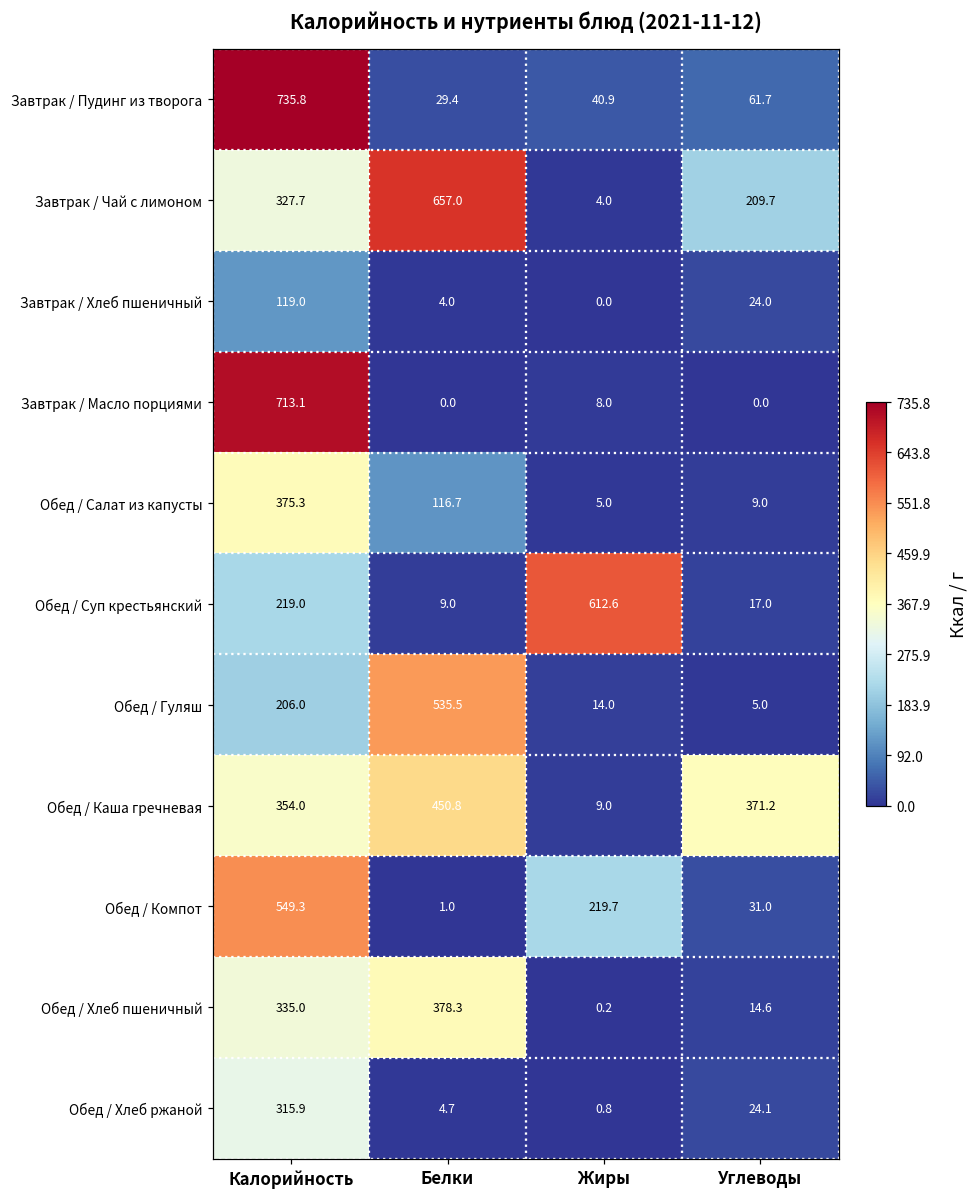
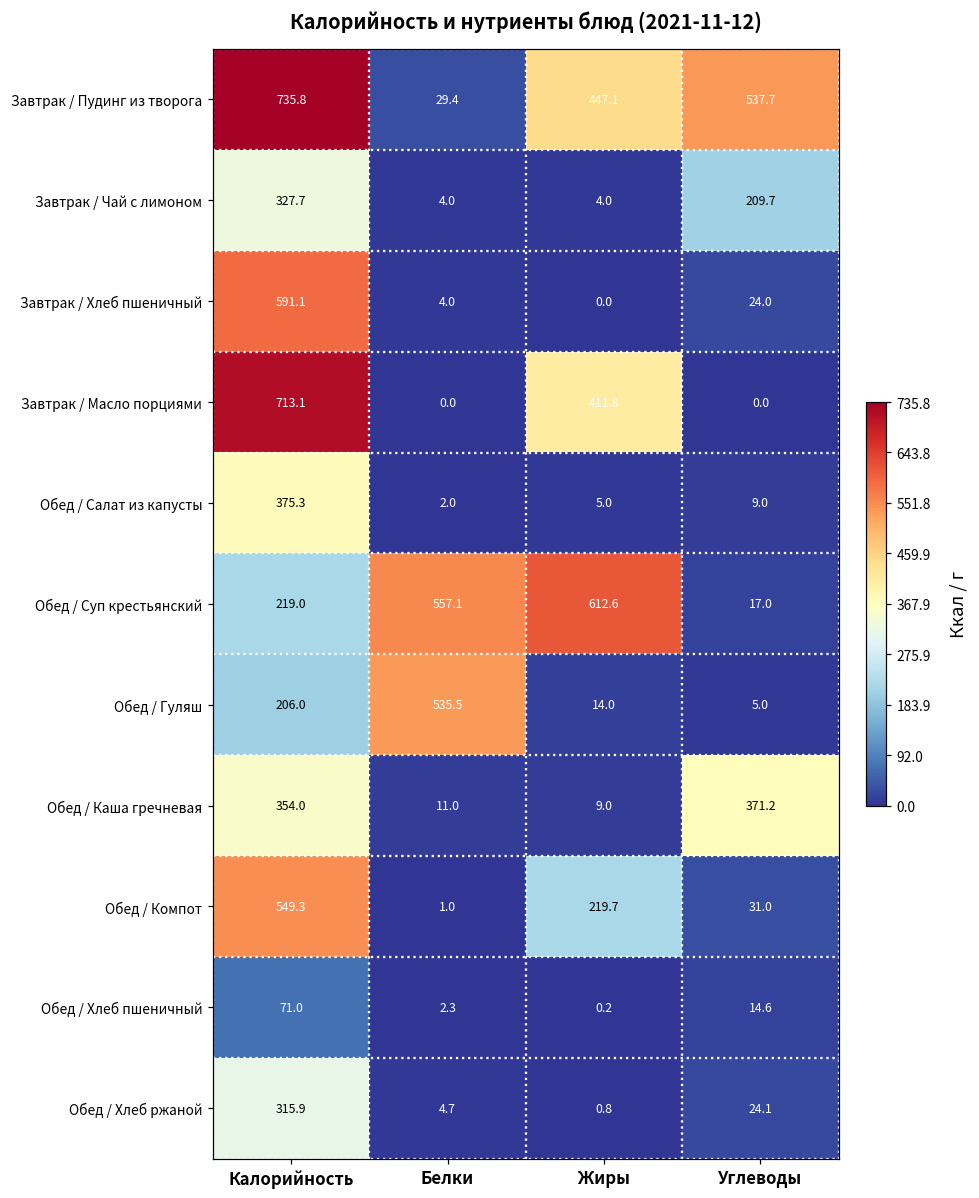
Завтрак / Пудинг из творога, Жиры: 40.9 -> 447.1
Завтрак / Пудинг из творога, Углеводы: 61.7 -> 537.7
Завтрак / Чай с лимоном, Белки: 657.0 -> 4.0
Завтрак / Хлеб пшеничный, Калорийность: 119.0 -> 591.1
Завтрак / Масло порциями, Жиры: 8.0 -> 411.8
Обед / Салат из капусты, Белки: 116.7 -> 2.0
Обед / Суп крестьянский, Белки: 9.0 -> 557.1
Обед / Каша гречневая, Белки: 450.8 -> 11.0
Обед / Хлеб пшеничный, Калорийность: 335.0 -> 71.0
Обед / Хлеб пшеничный, Белки: 378.3 -> 2.3
